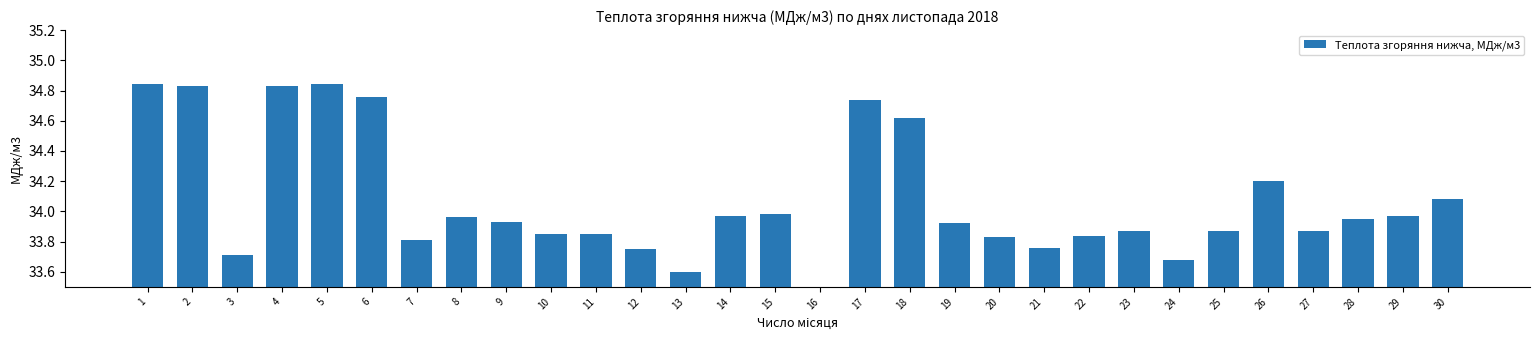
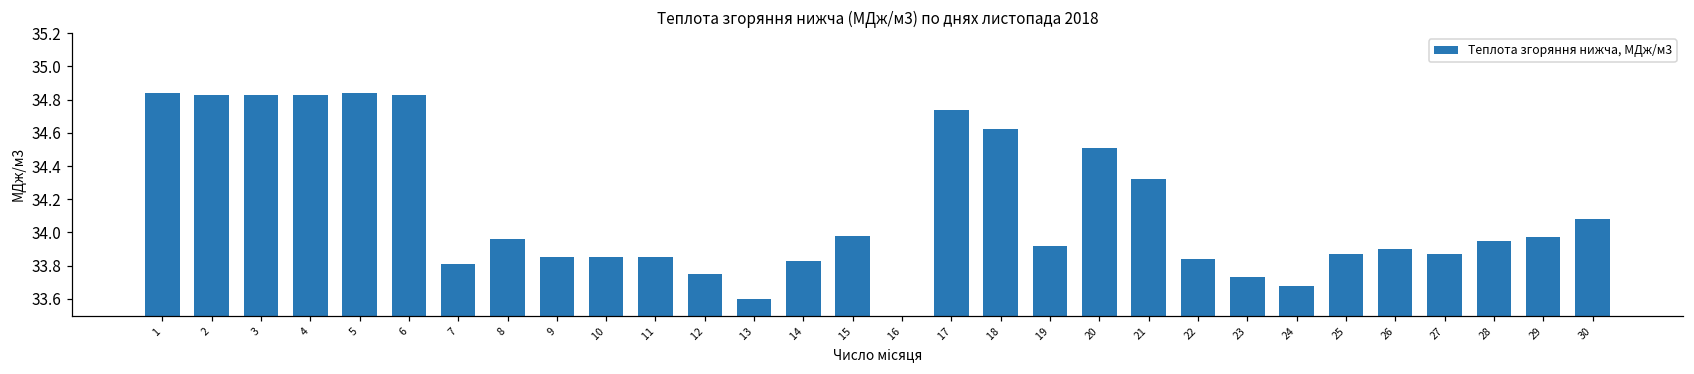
3: 33.71 -> 34.83
6: 34.76 -> 34.83
9: 33.93 -> 33.85
14: 33.97 -> 33.83
20: 33.83 -> 34.51
21: 33.76 -> 34.32
23: 33.87 -> 33.73
26: 34.2 -> 33.9
